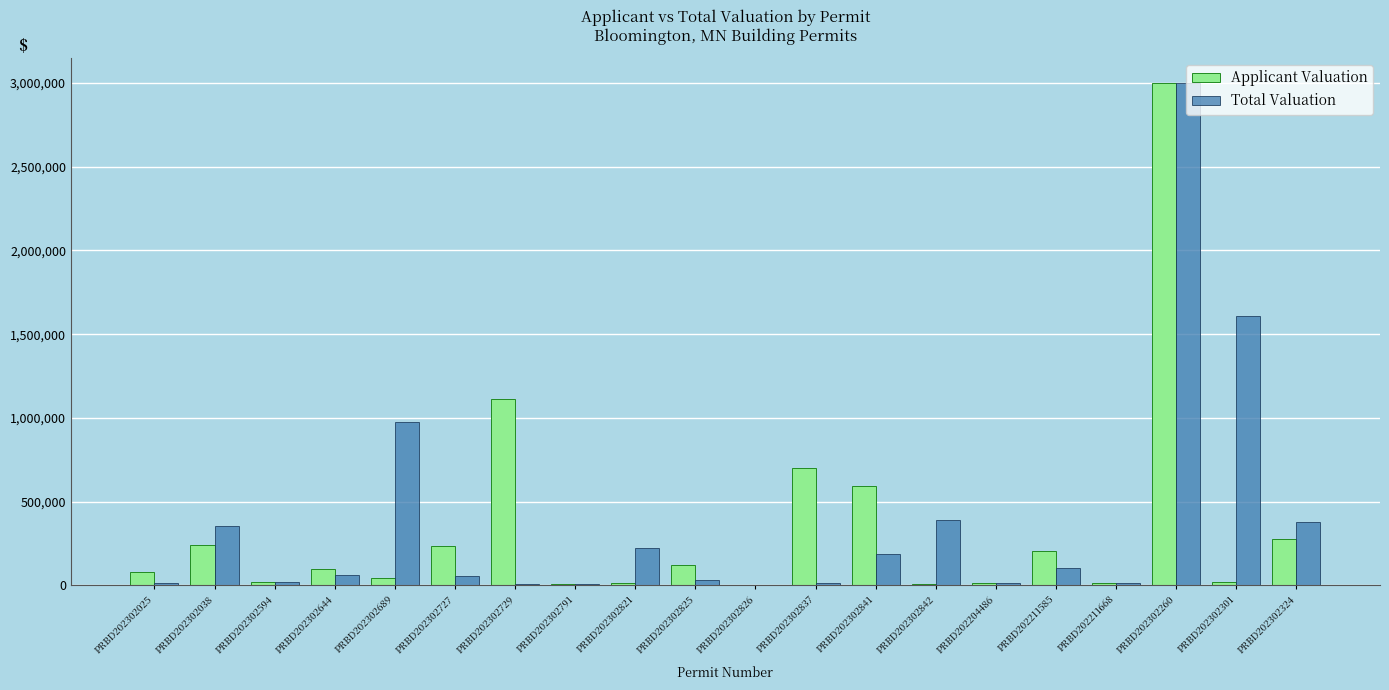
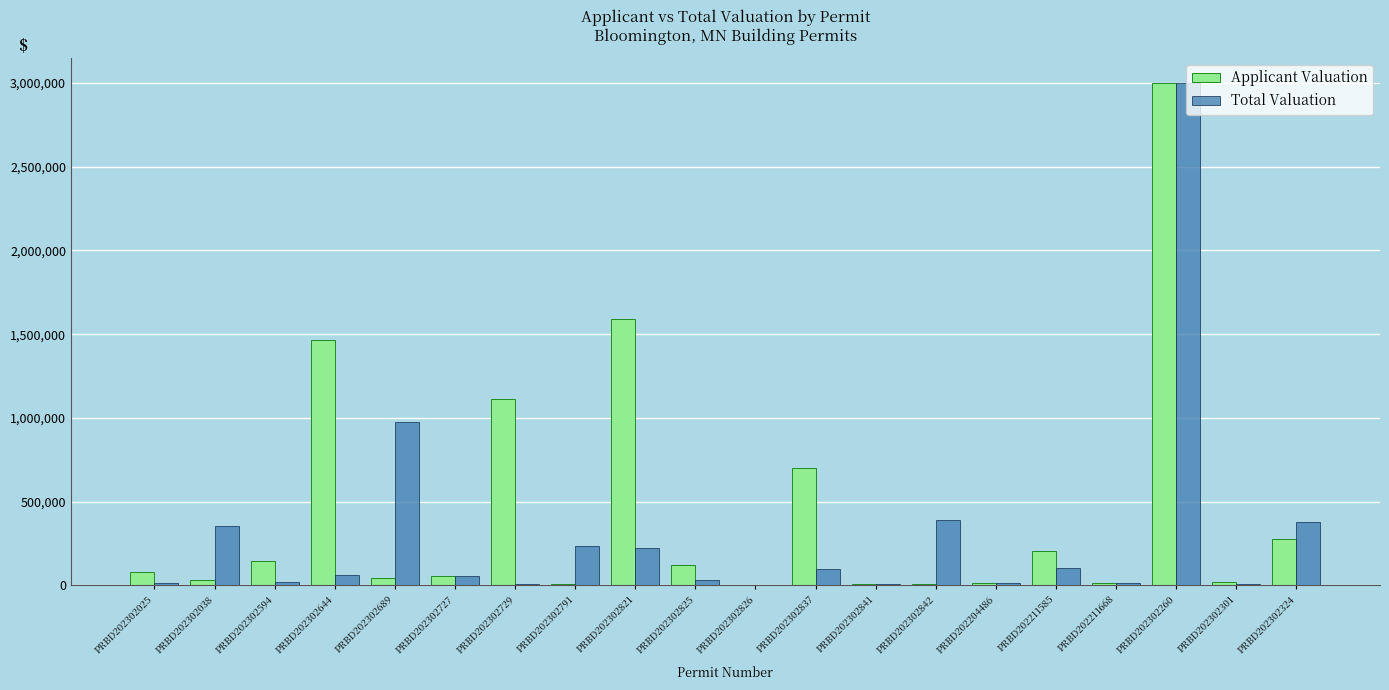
Applicant Valuation, PRBD202302038: 240,000 -> 30,000
Applicant Valuation, PRBD202302594: 20,000 -> 140,000
Applicant Valuation, PRBD202302644: 100,000 -> 1,460,000
Applicant Valuation, PRBD202302727: 230,000 -> 50,000
Total Valuation, PRBD202302791: 10,000 -> 230,000
Applicant Valuation, PRBD202302821: 20,000 -> 1,590,000
Total Valuation, PRBD202302837: 20,000 -> 100,000
Applicant Valuation, PRBD202302841: 600,000 -> 10,000
Total Valuation, PRBD202302841: 180,000 -> 10,000
Total Valuation, PRBD202302301: 1,610,000 -> 10,000
